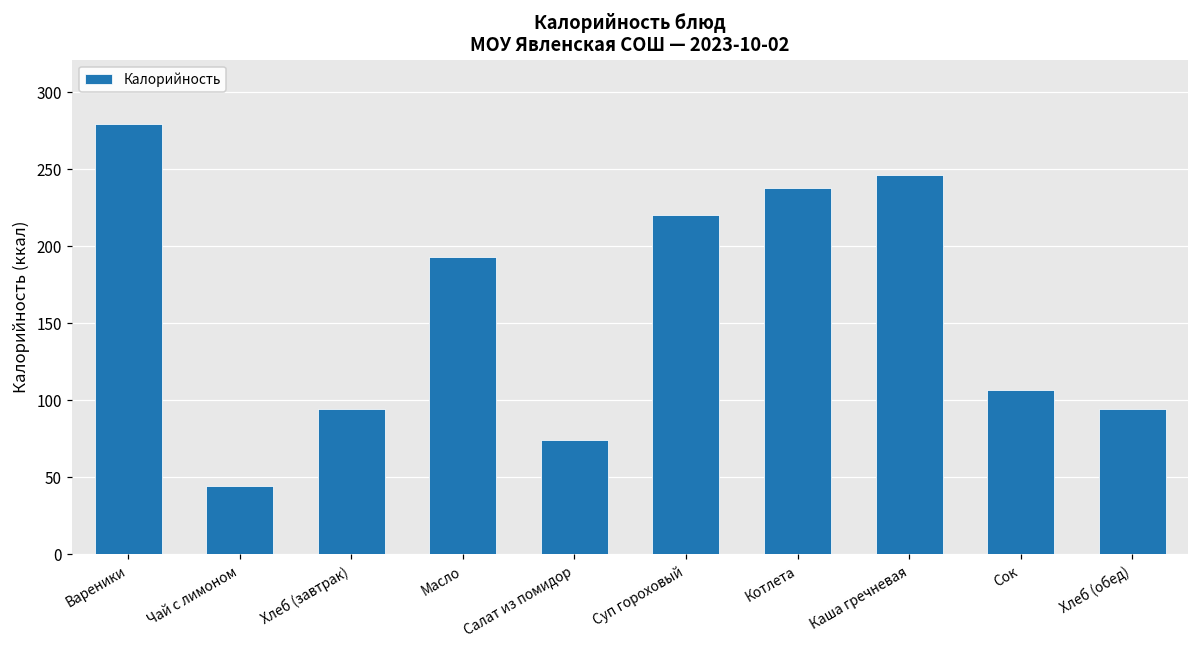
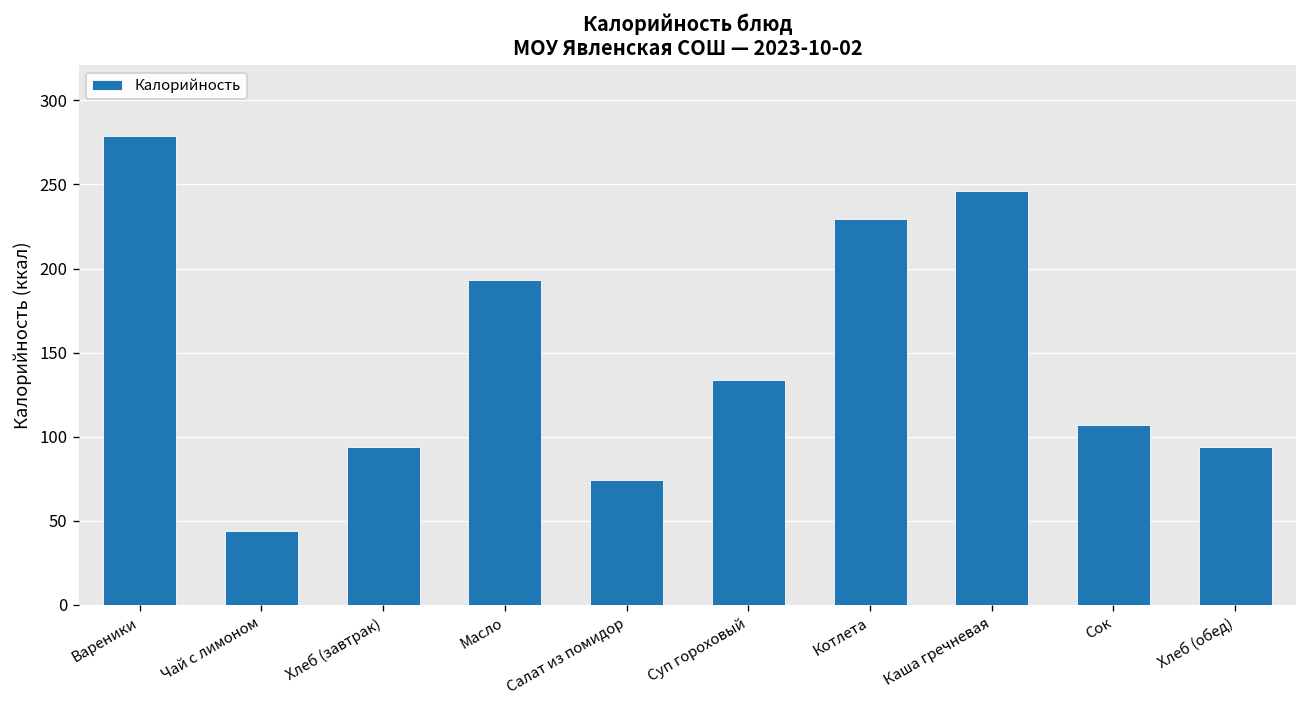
Суп гороховый: 220 -> 134
Котлета: 238 -> 230
